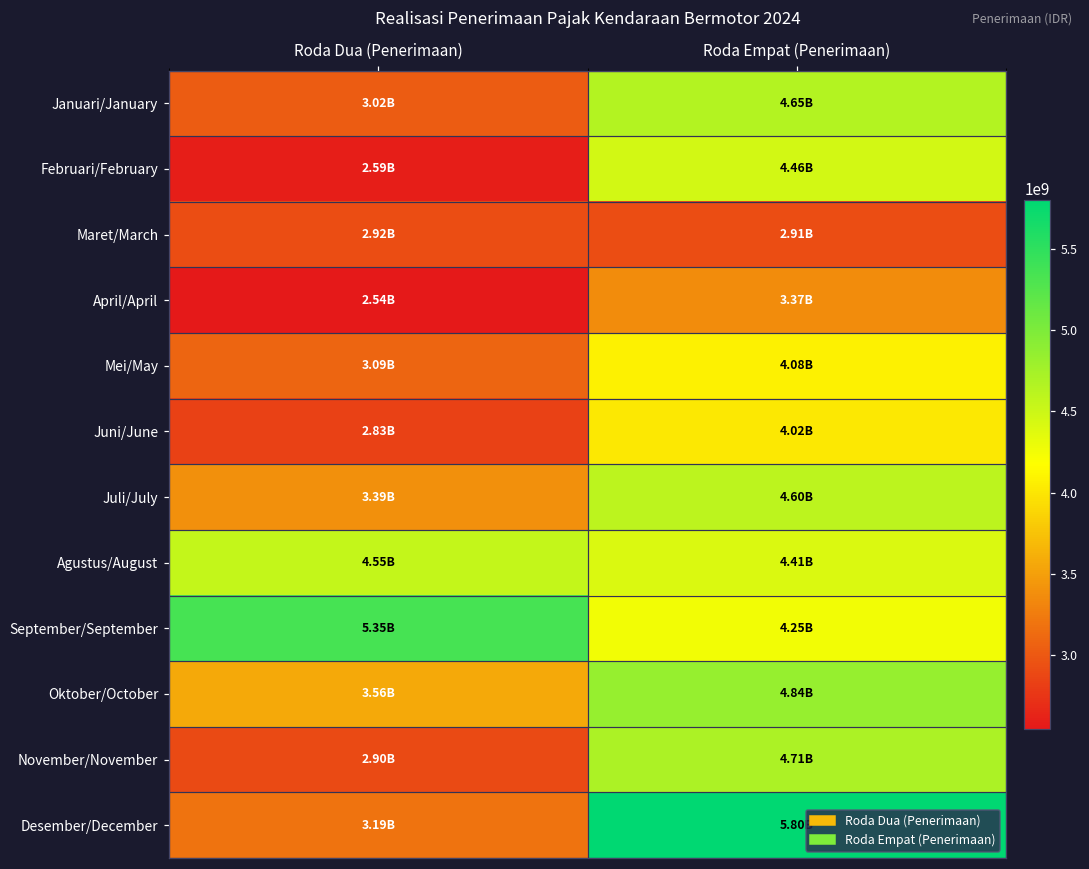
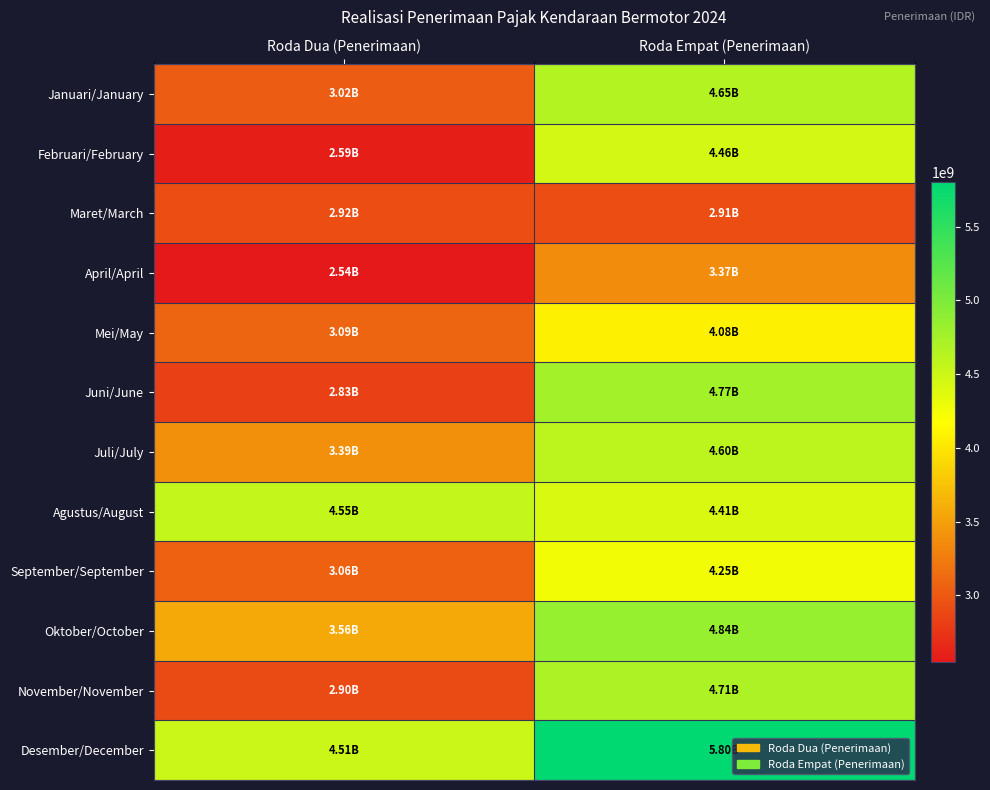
Juni/June, Roda Empat (Penerimaan): 4.02B -> 4.77B
September/September, Roda Dua (Penerimaan): 5.35B -> 3.06B
Desember/December, Roda Dua (Penerimaan): 3.19B -> 4.51B
